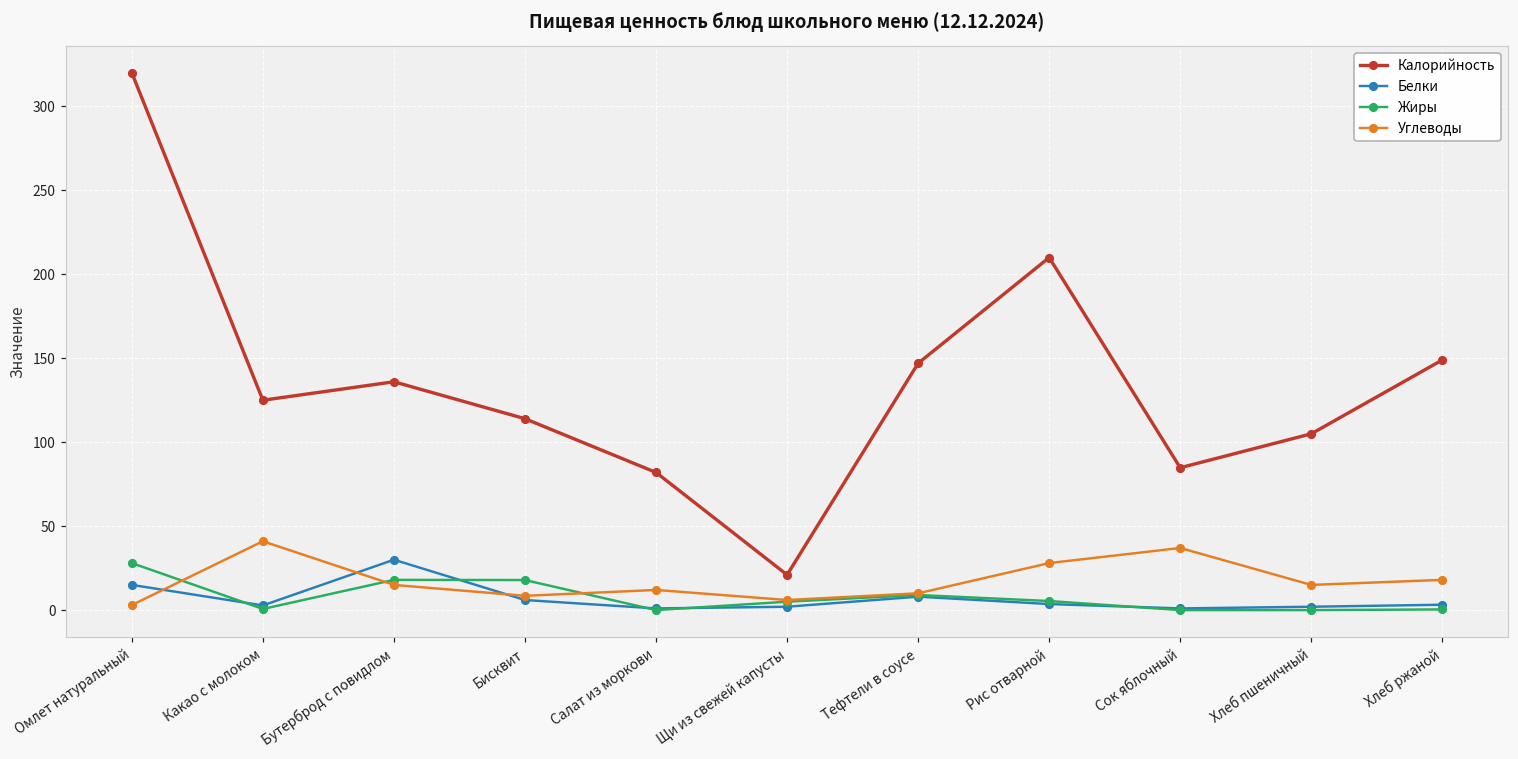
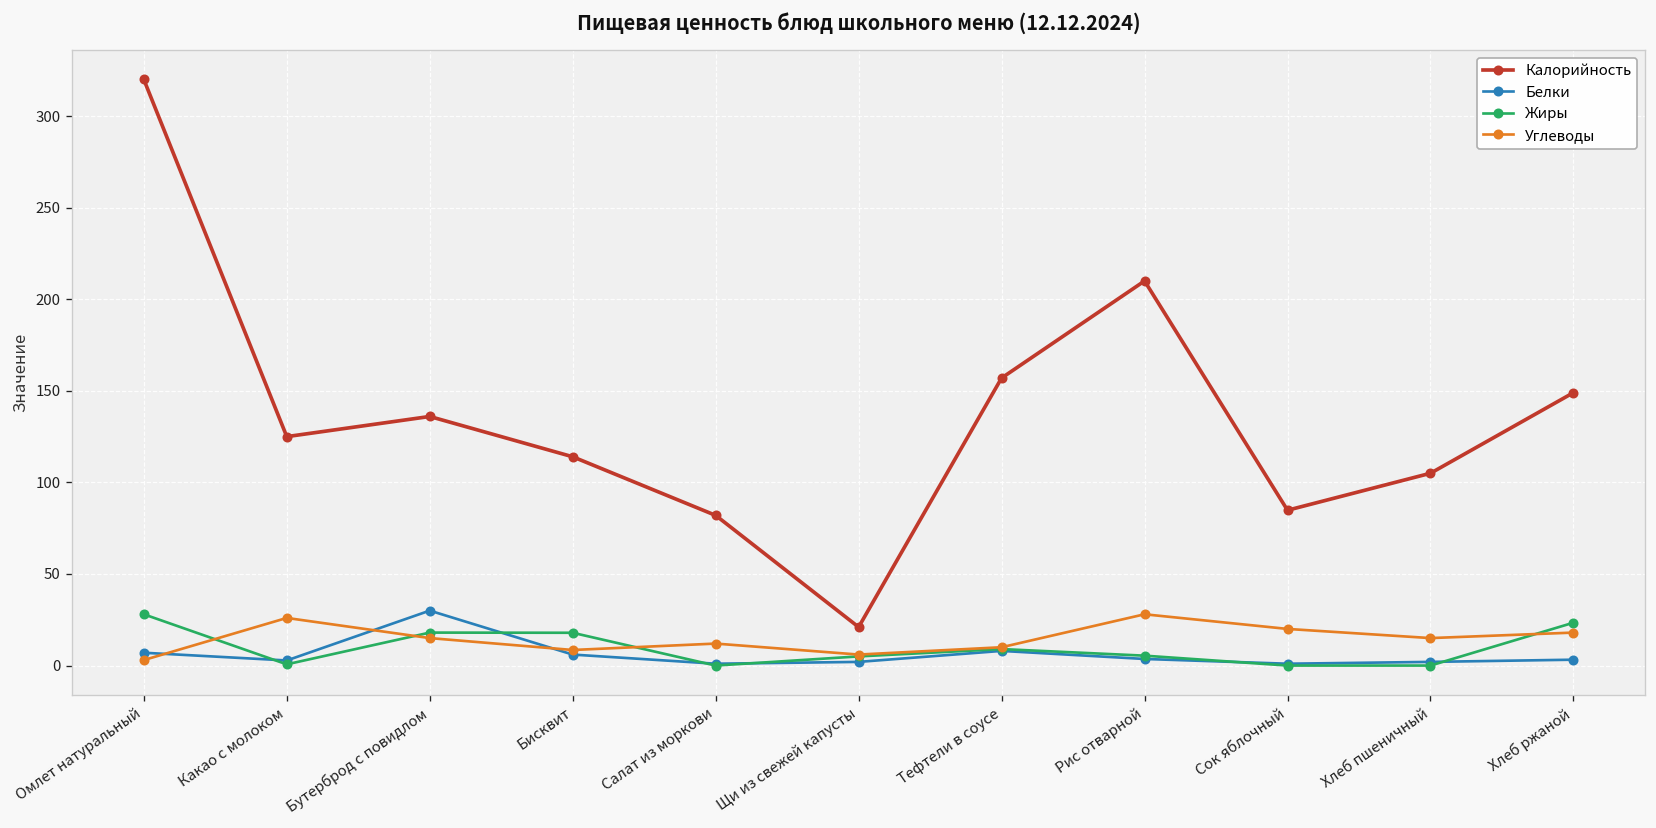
Белки, Омлет натуральный: 15 -> 7
Углеводы, Какао с молоком: 41 -> 26
Калорийность, Тефтели в соусе: 147 -> 157
Углеводы, Сок яблочный: 37 -> 20
Жиры, Хлеб ржаной: 0 -> 23
